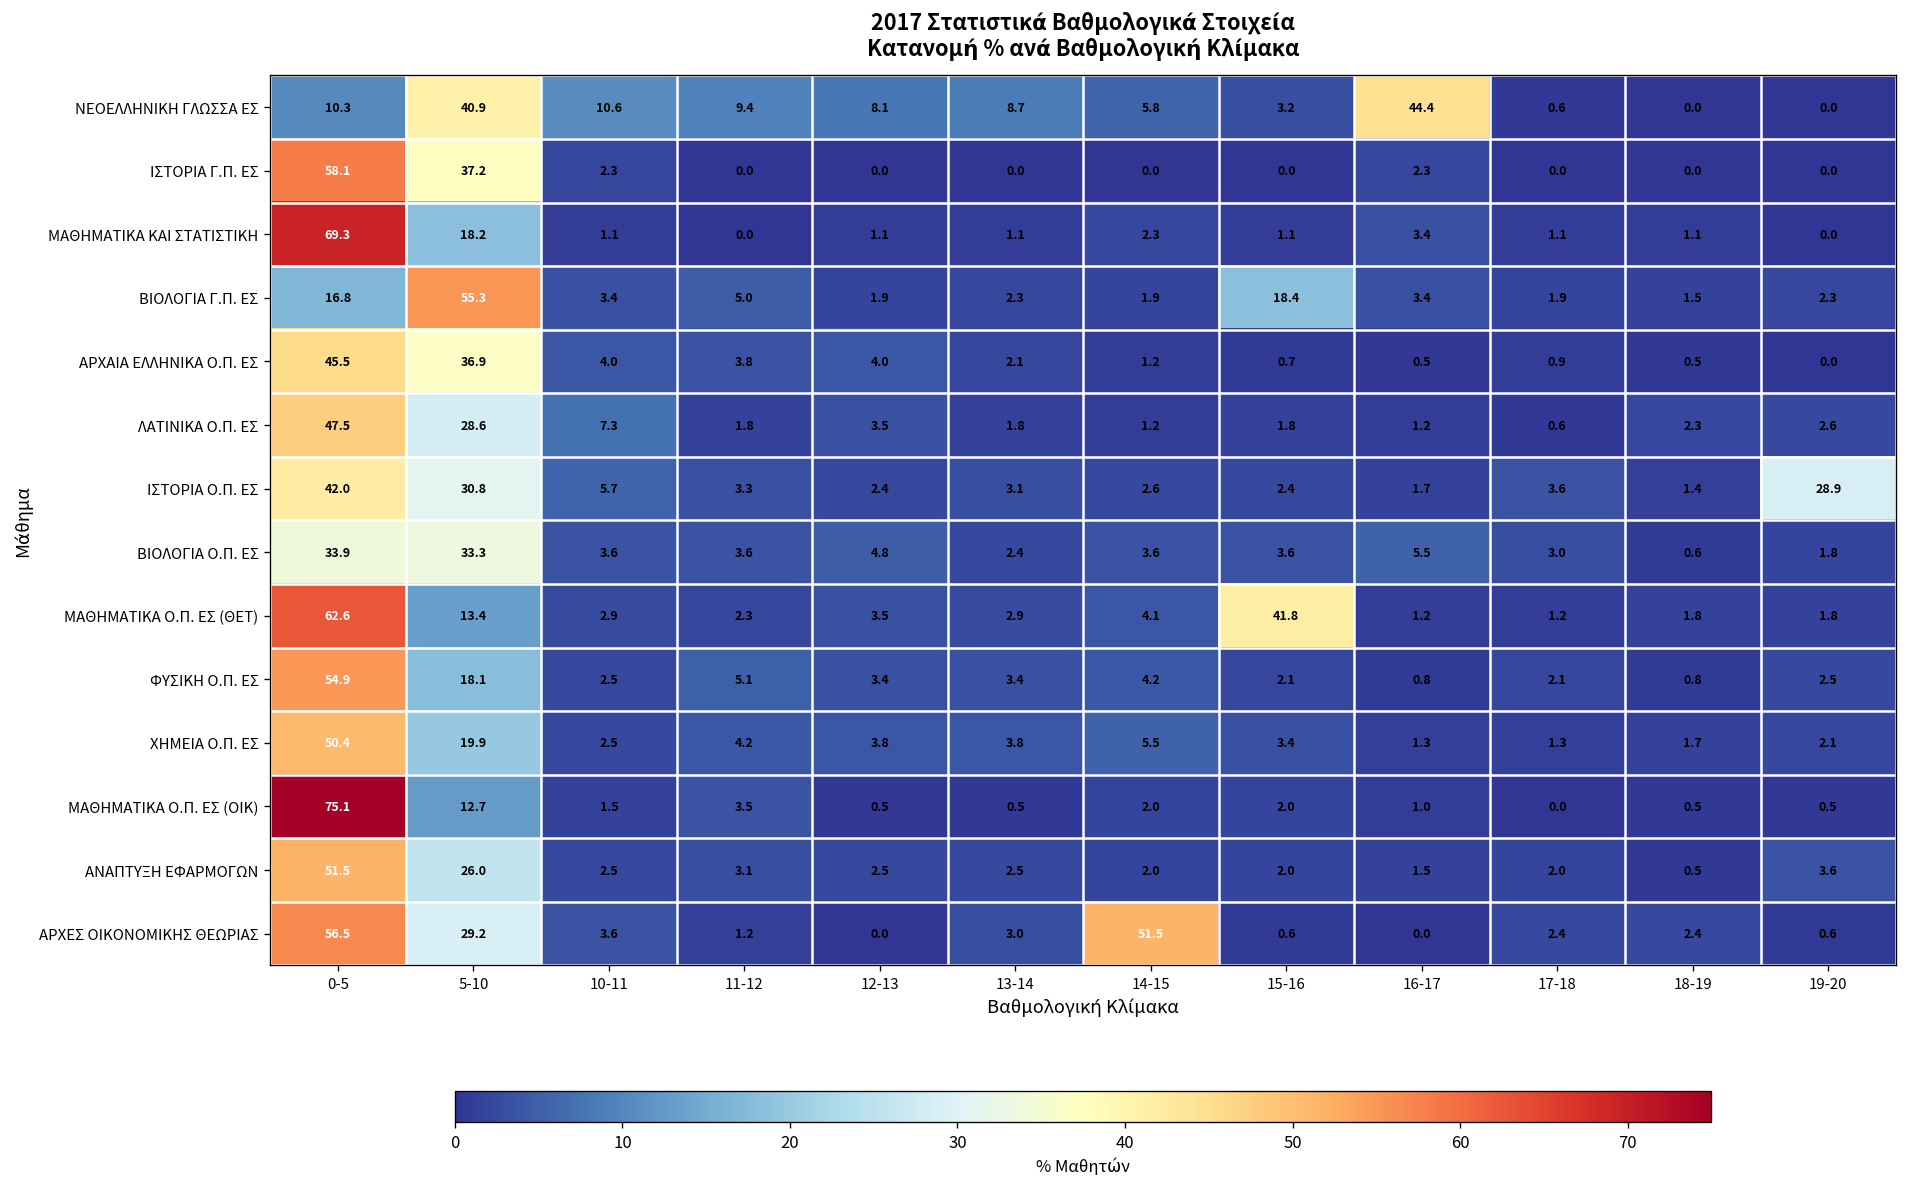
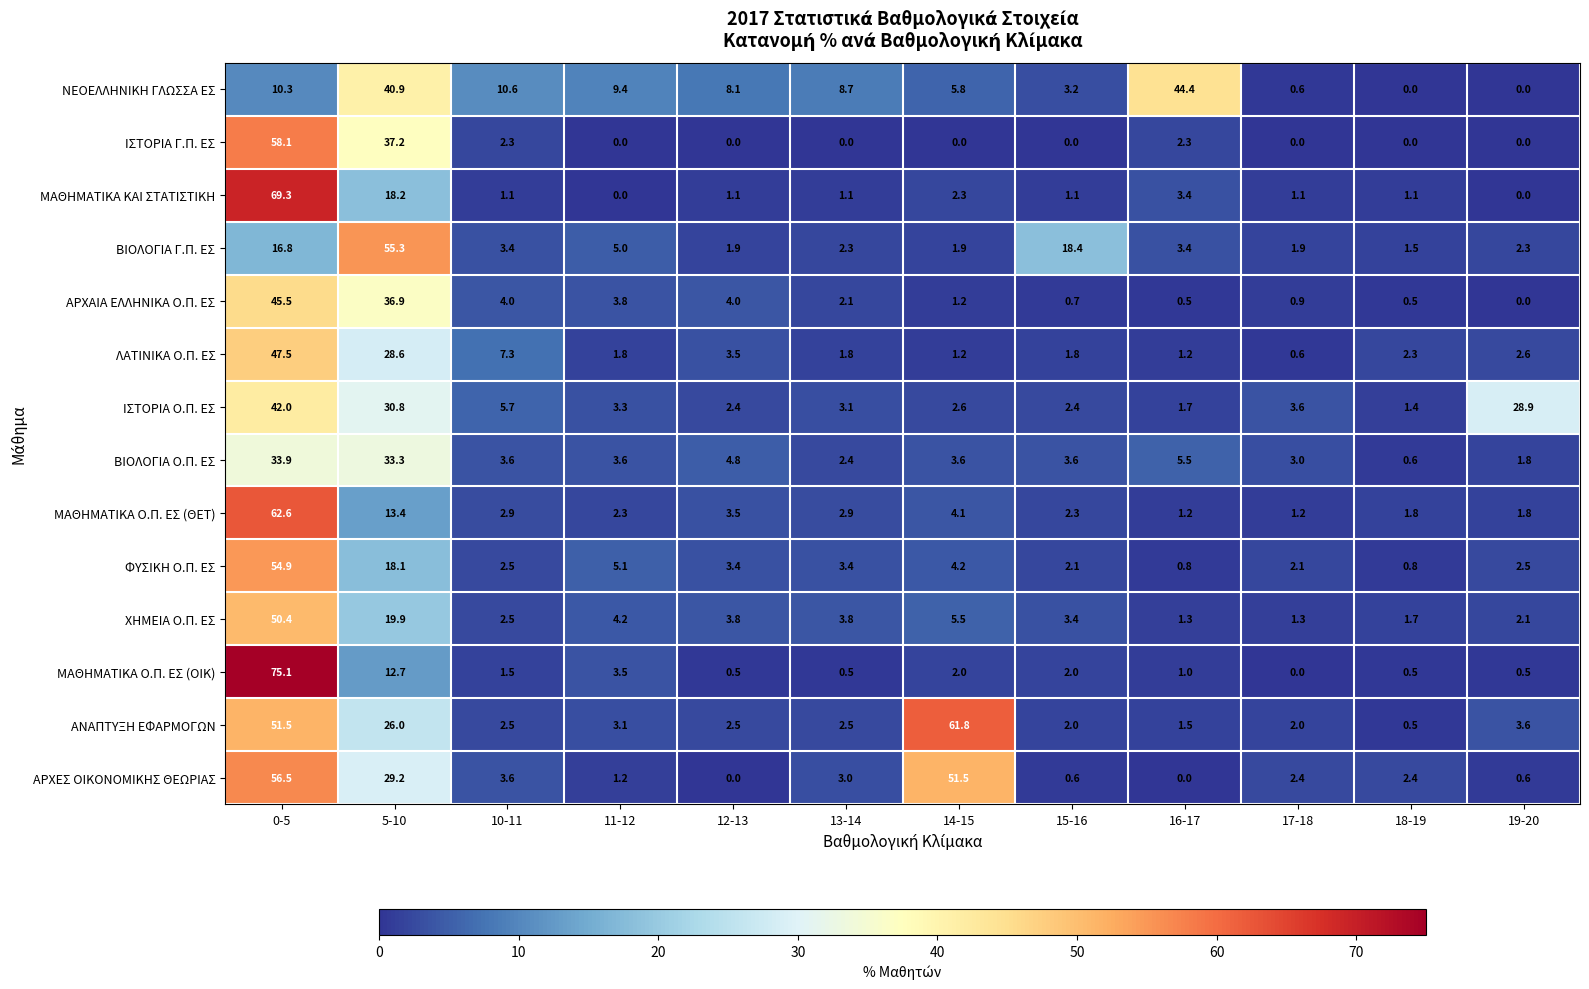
ΜΑΘΗΜΑΤΙΚΑ Ο.Π. ΕΣ (ΘΕΤ), 15-16: 41.8 -> 2.3
ΑΝΑΠΤΥΞΗ ΕΦΑΡΜΟΓΩΝ, 14-15: 2.0 -> 61.8
